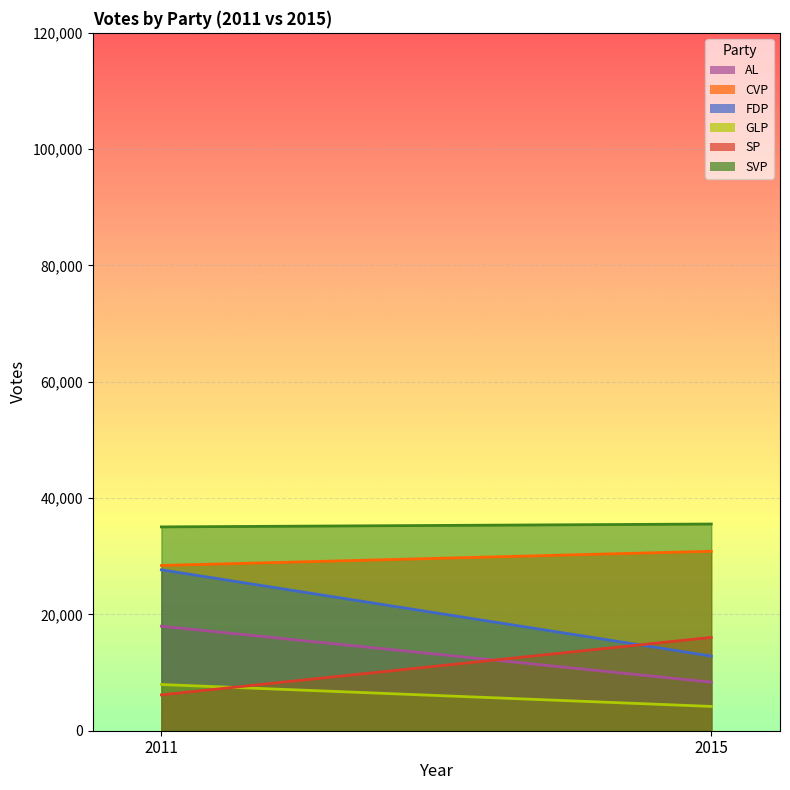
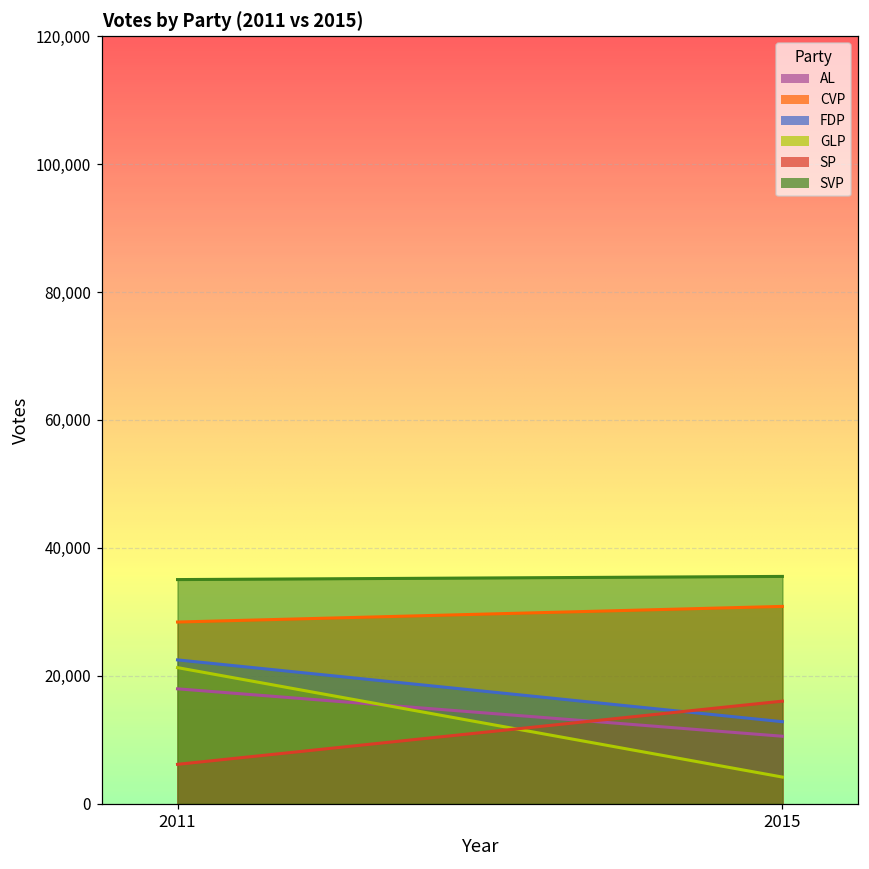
FDP, 2011: 28,000 -> 22,000
GLP, 2011: 8,000 -> 21,000
AL, 2015: 8,000 -> 11,000
